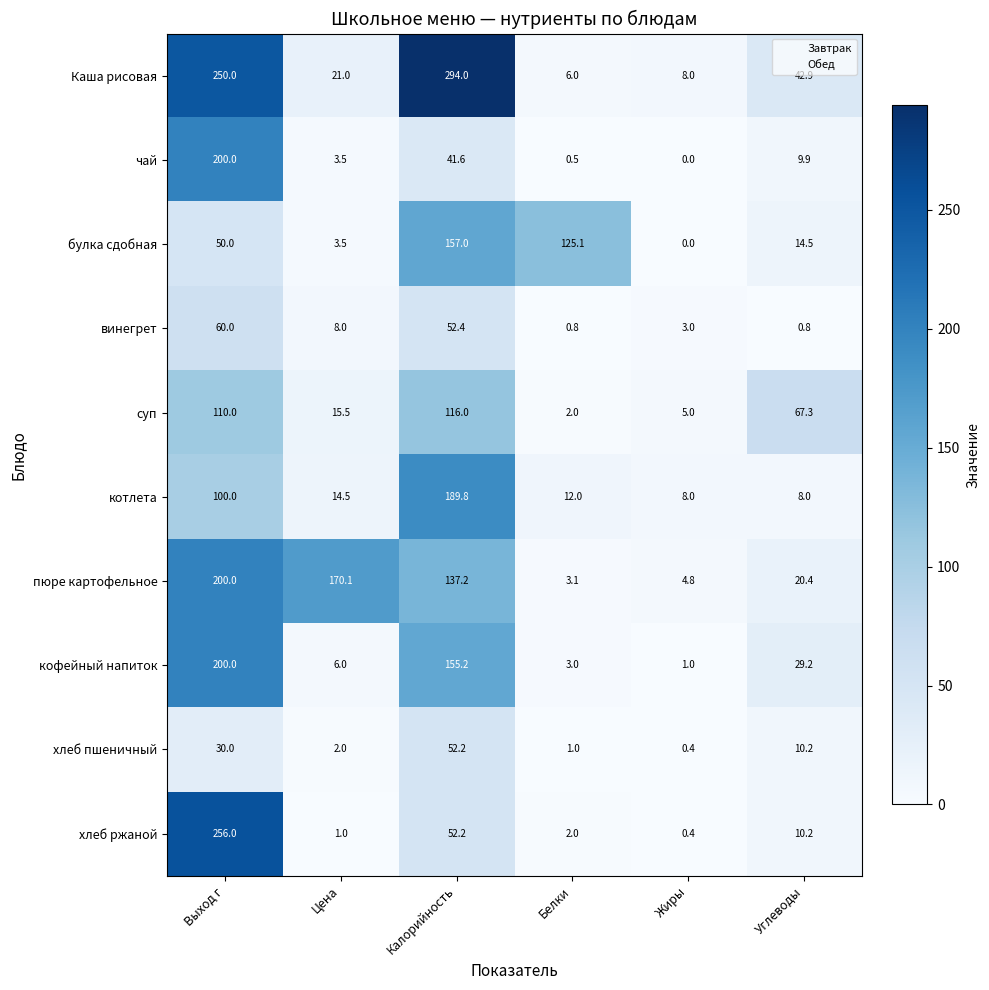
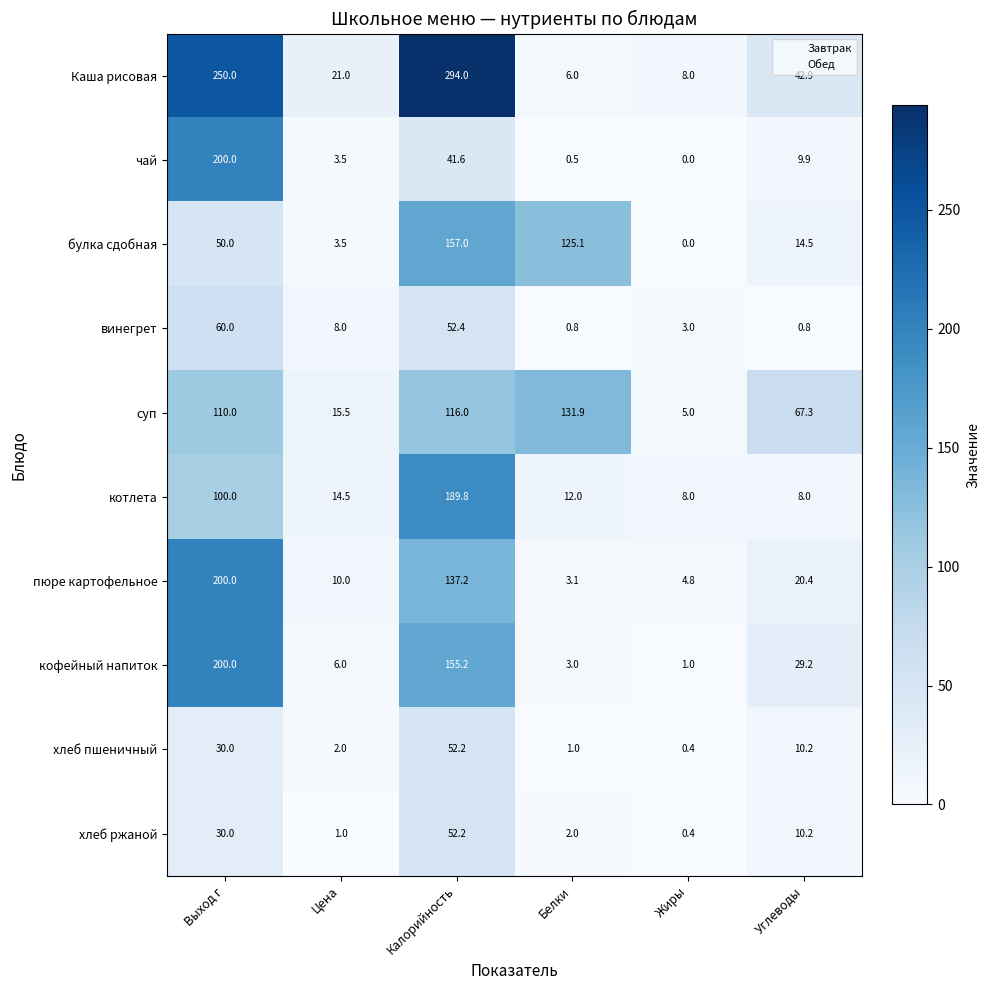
суп, Белки: 2.0 -> 131.9
пюре картофельное, Цена: 170.1 -> 10.0
хлеб ржаной, Выход г: 256.0 -> 30.0
